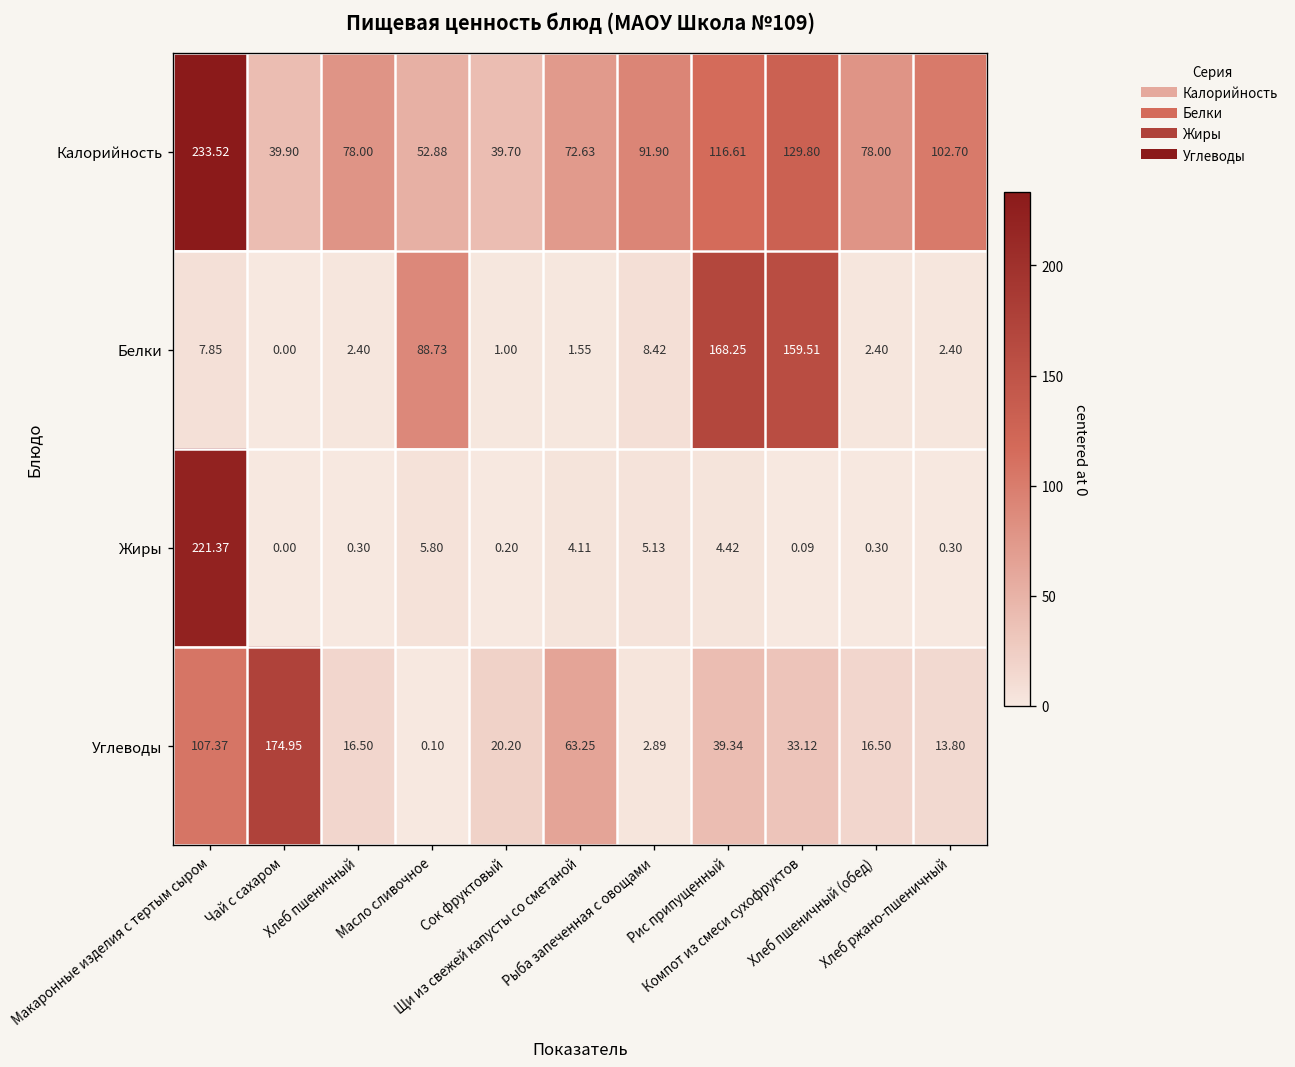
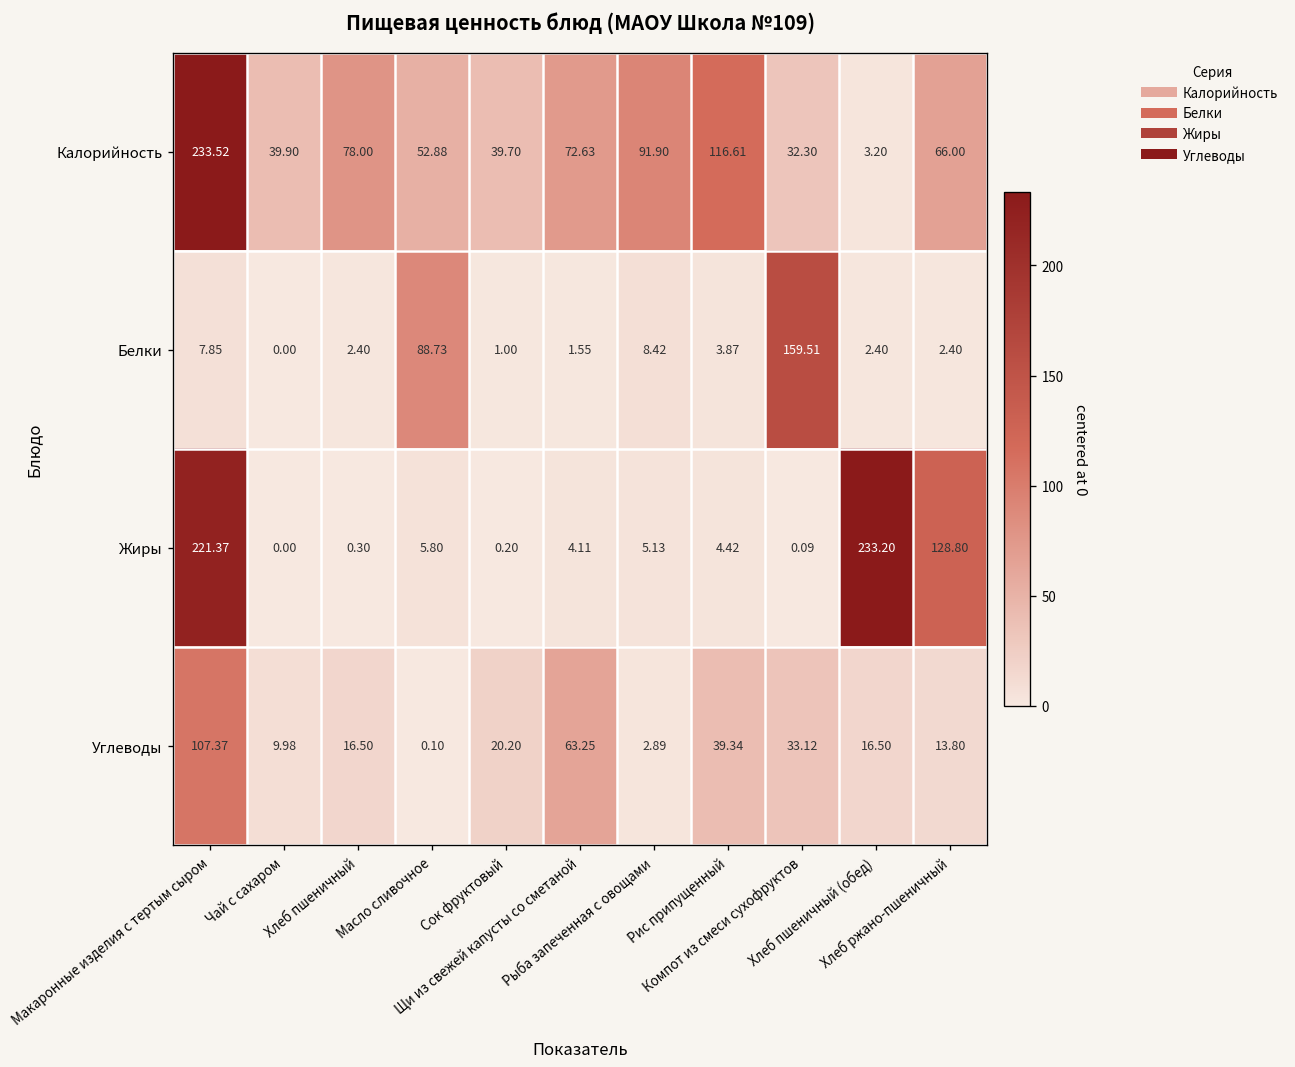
Калорийность, Компот из смеси сухофруктов: 129.80 -> 32.30
Калорийность, Хлеб пшеничный (обед): 78.00 -> 3.20
Калорийность, Хлеб ржано-пшеничный: 102.70 -> 66.00
Белки, Рис припущенный: 168.25 -> 3.87
Жиры, Хлеб пшеничный (обед): 0.30 -> 233.20
Жиры, Хлеб ржано-пшеничный: 0.30 -> 128.80
Углеводы, Чай с сахаром: 174.95 -> 9.98
